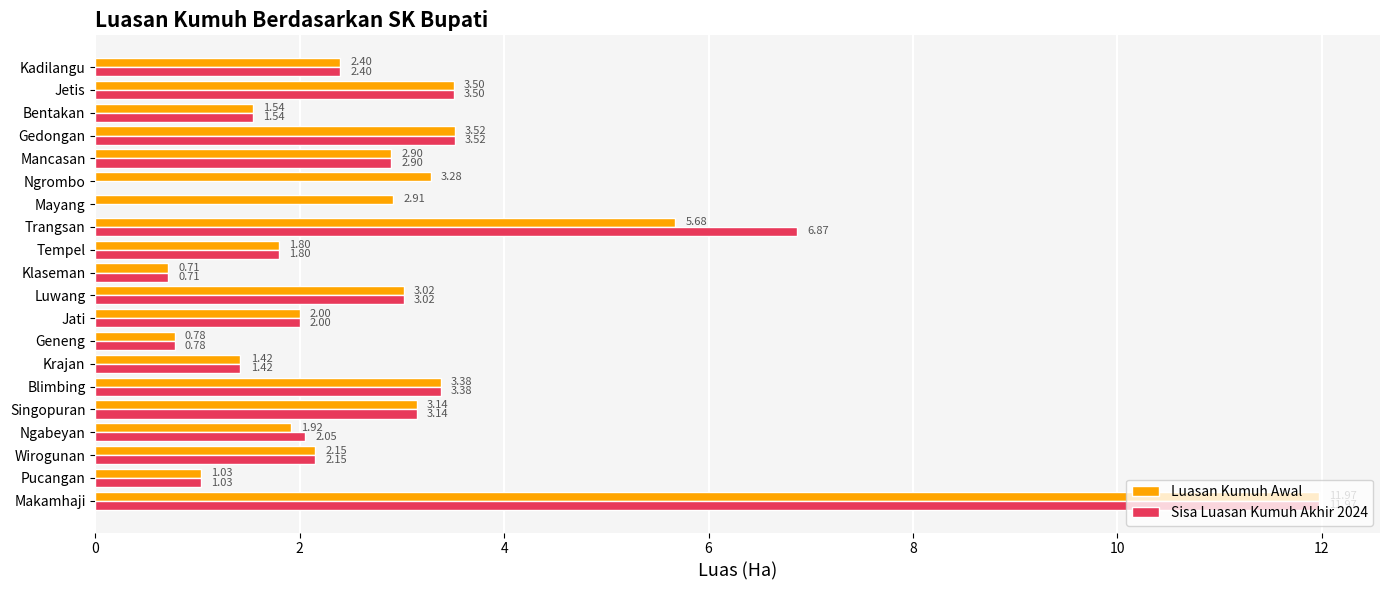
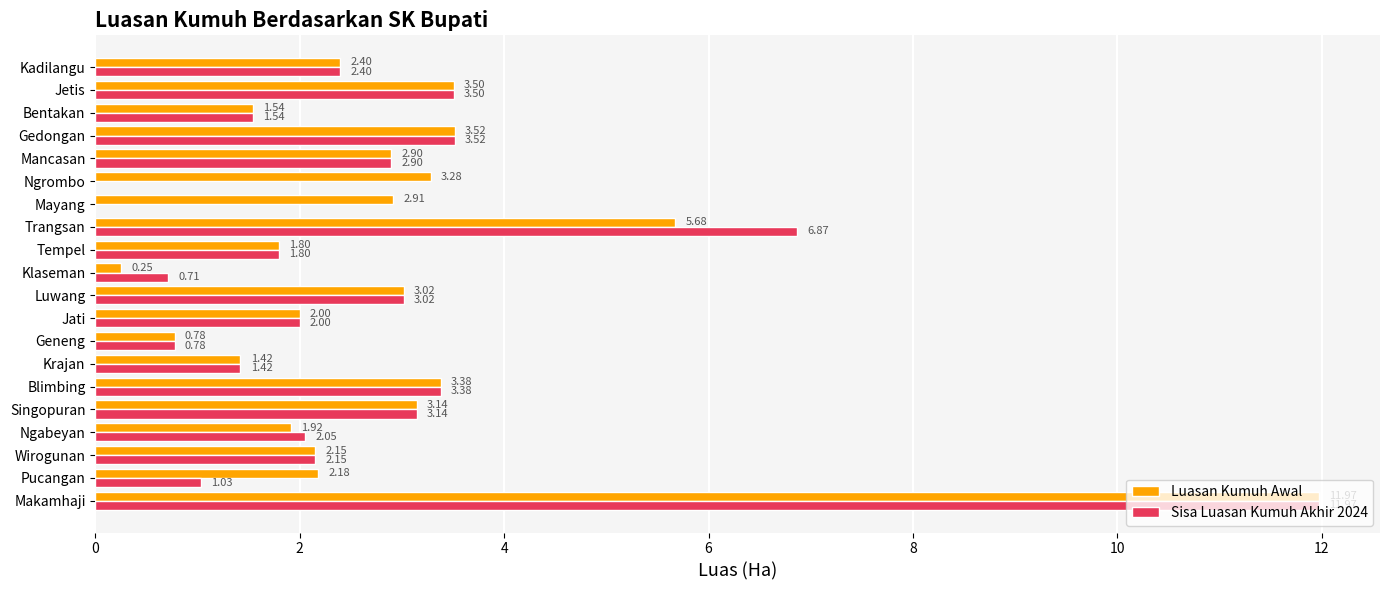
Luasan Kumuh Awal, Klaseman: 0.71 -> 0.25
Luasan Kumuh Awal, Pucangan: 1.03 -> 2.18
